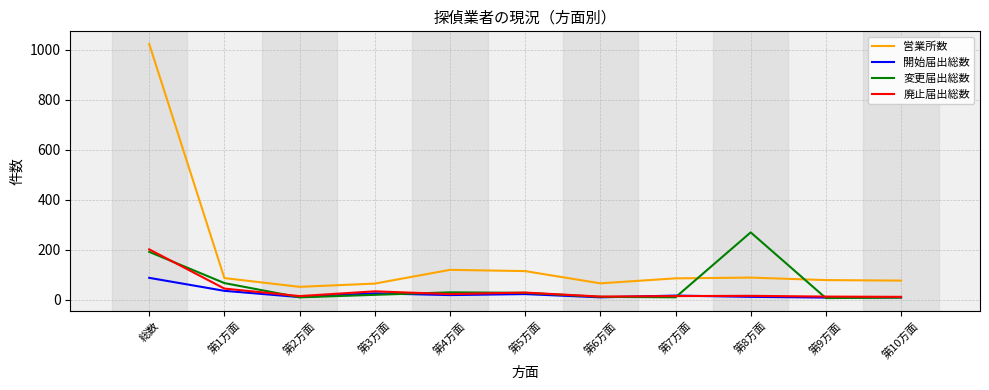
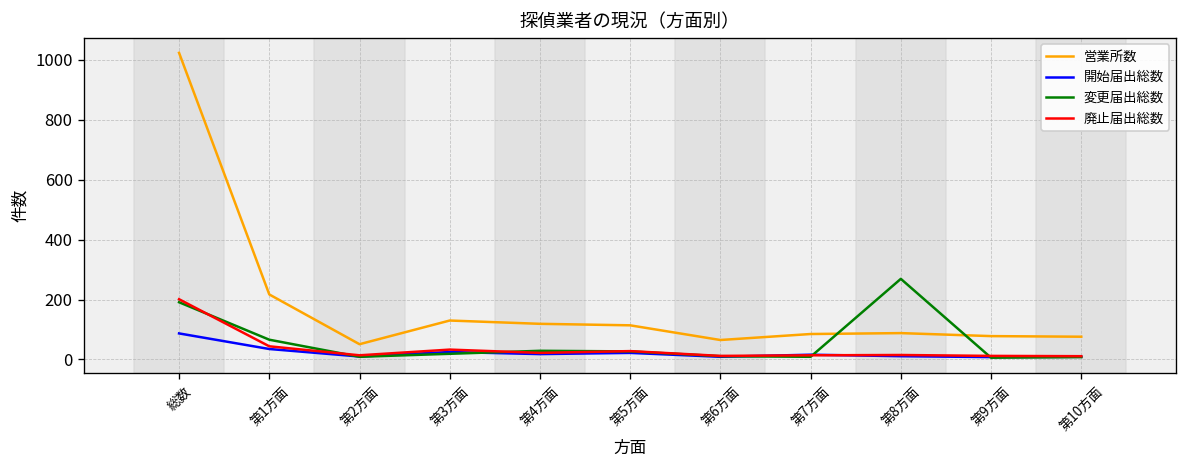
営業所数, 第1方面: 90 -> 220
営業所数, 第3方面: 60 -> 130
